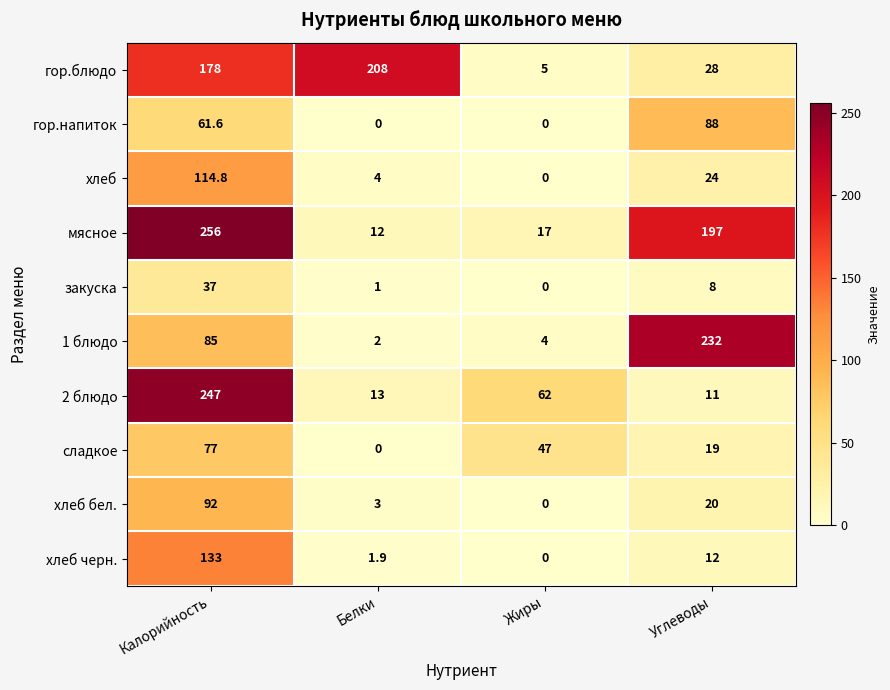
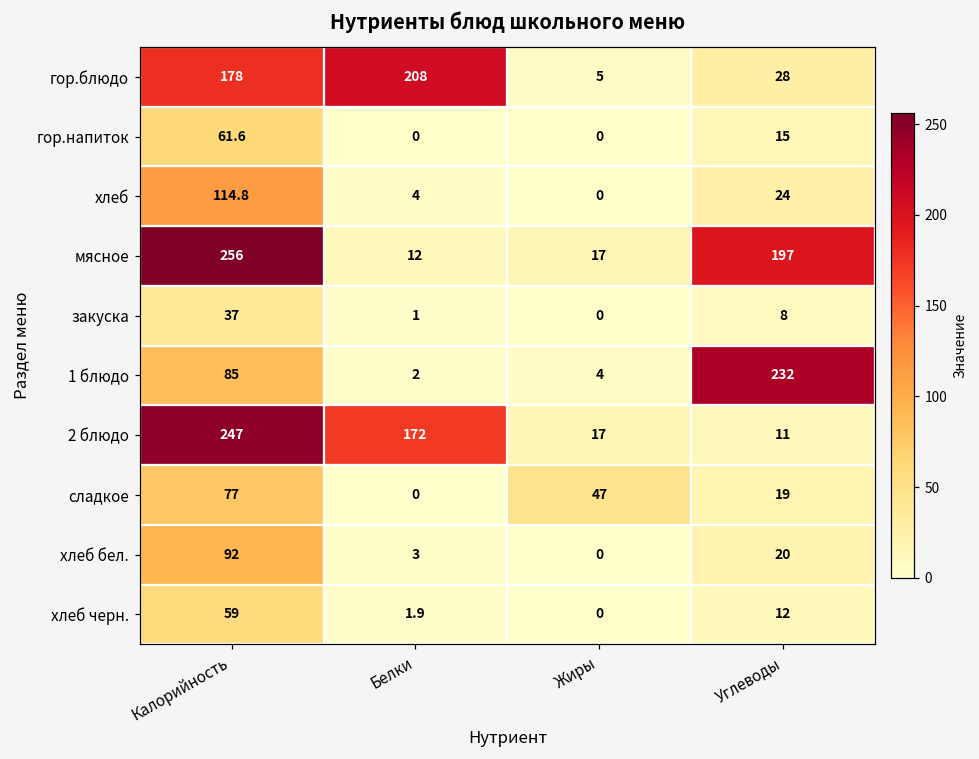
гор.напиток, Углеводы: 88 -> 15
2 блюдо, Белки: 13 -> 172
2 блюдо, Жиры: 62 -> 17
хлеб черн., Калорийность: 133 -> 59
